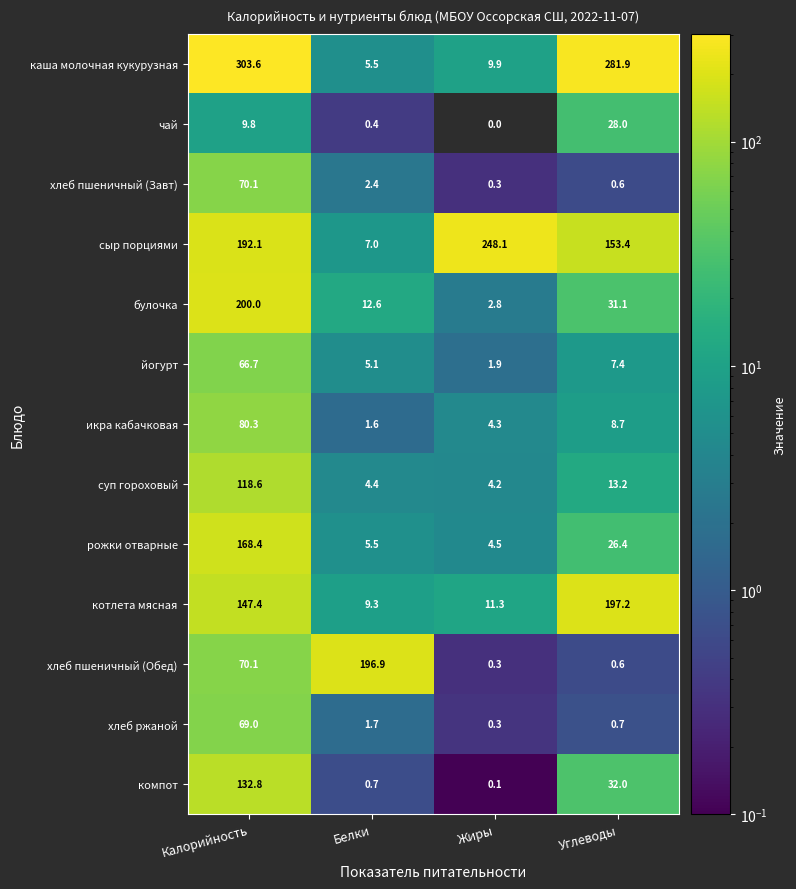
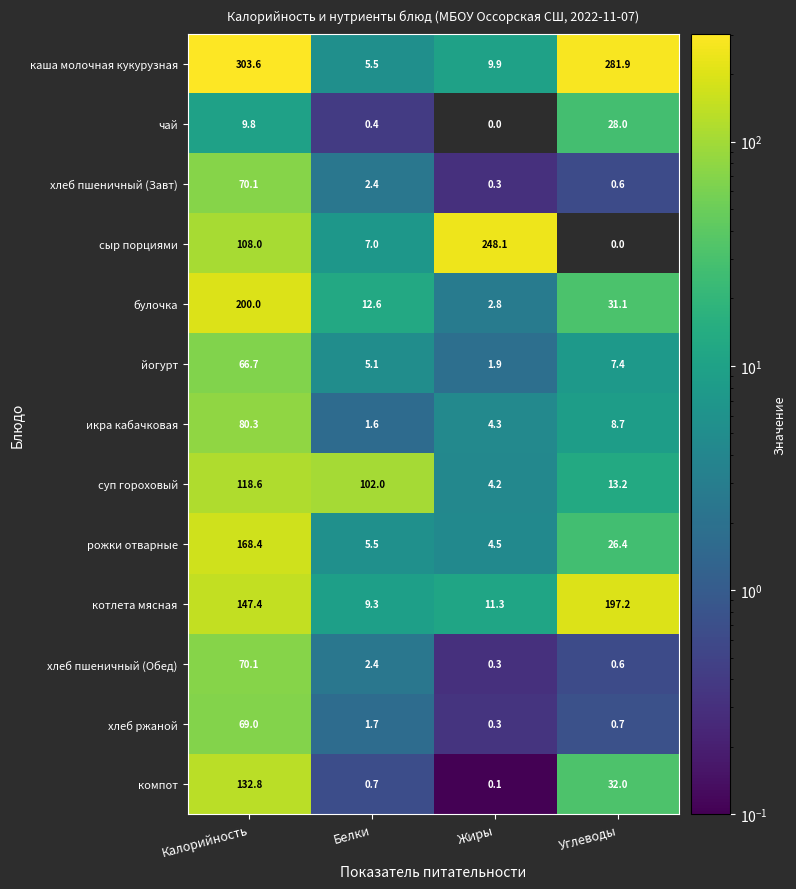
сыр порциями, Калорийность: 192.1 -> 108.0
сыр порциями, Углеводы: 153.4 -> 0.0
суп гороховый, Белки: 4.4 -> 102.0
хлеб пшеничный (Обед), Белки: 196.9 -> 2.4
